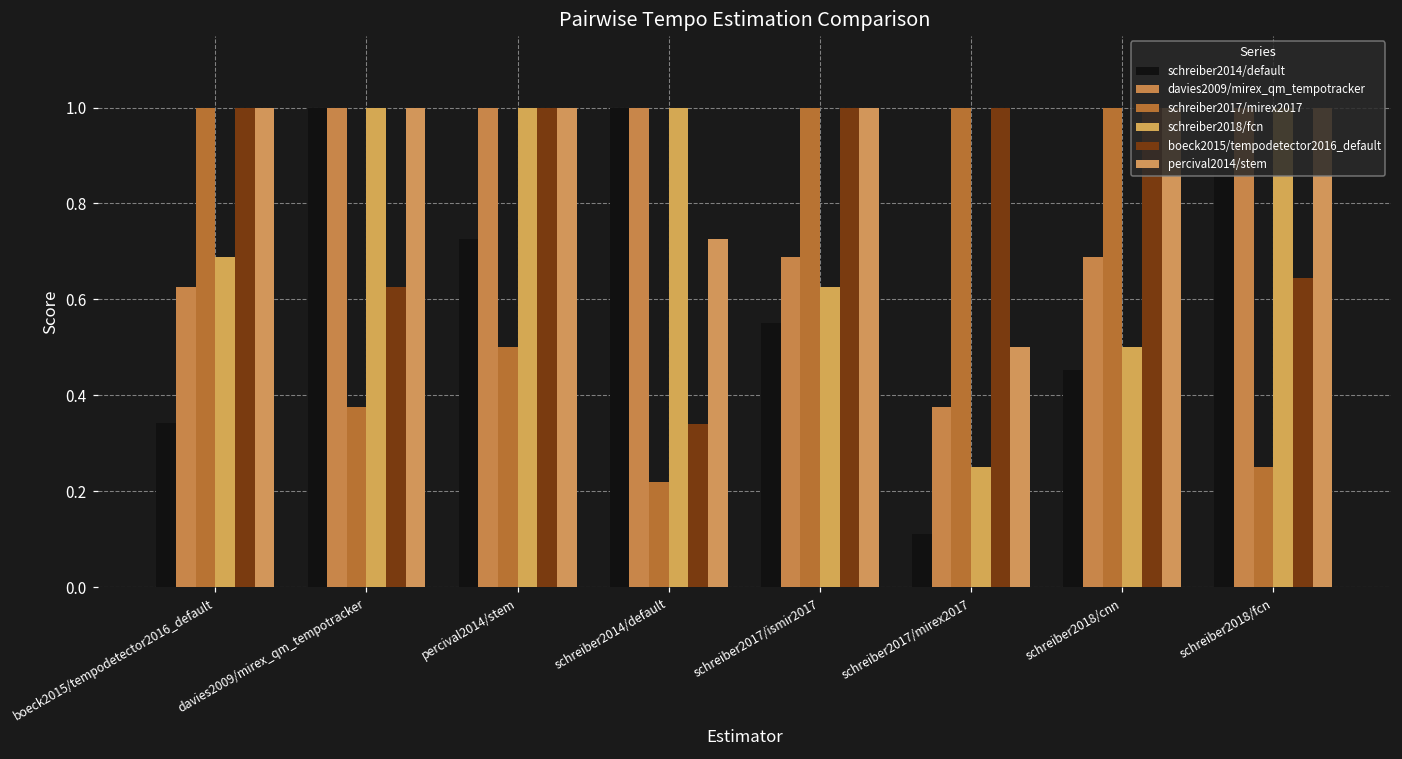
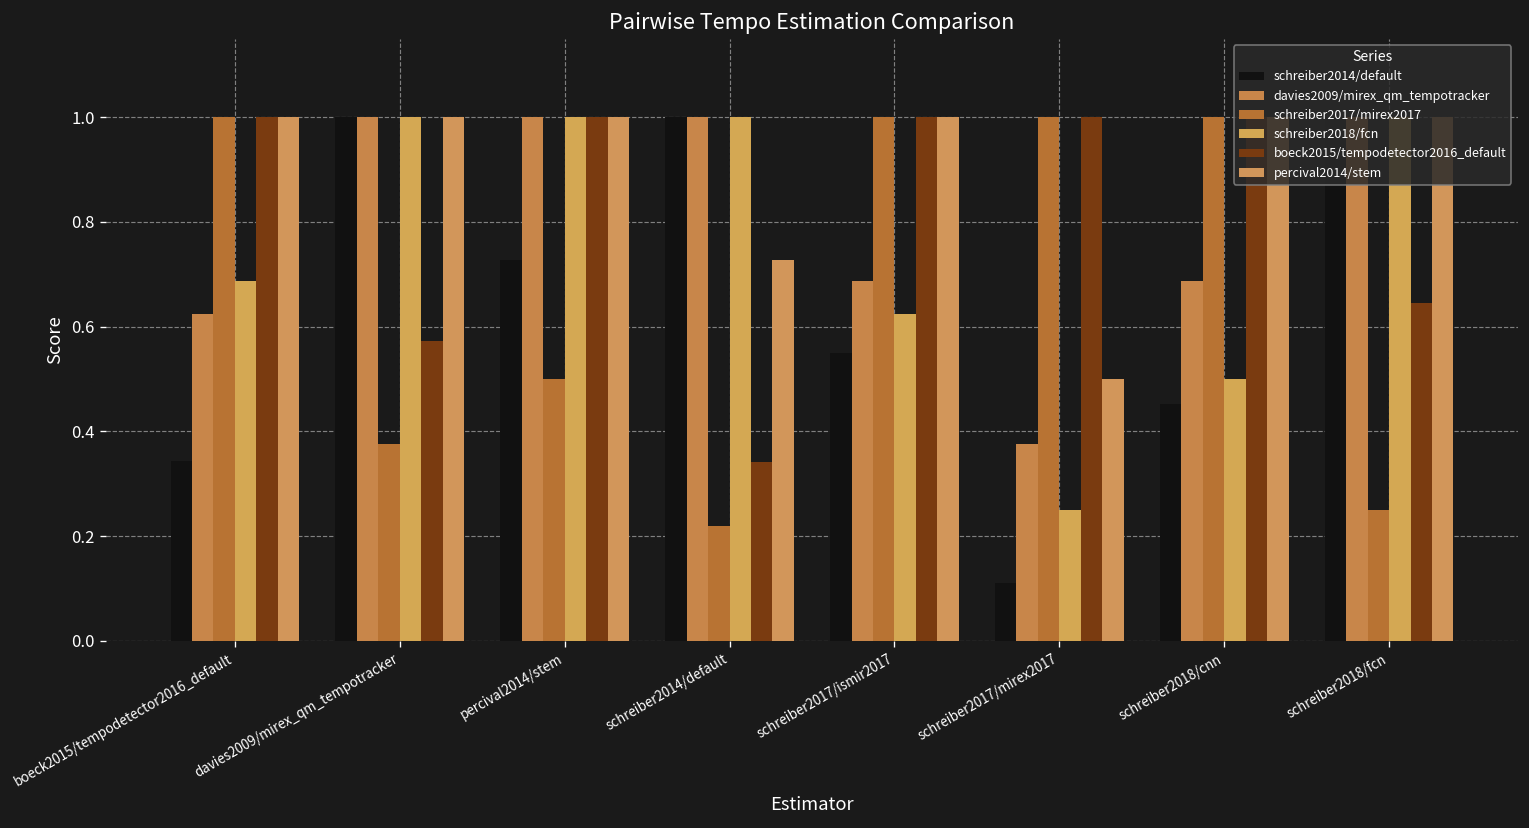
boeck2015/tempodetector2016_default, davies2009/mirex_qm_tempotracker: 0.63 -> 0.57
